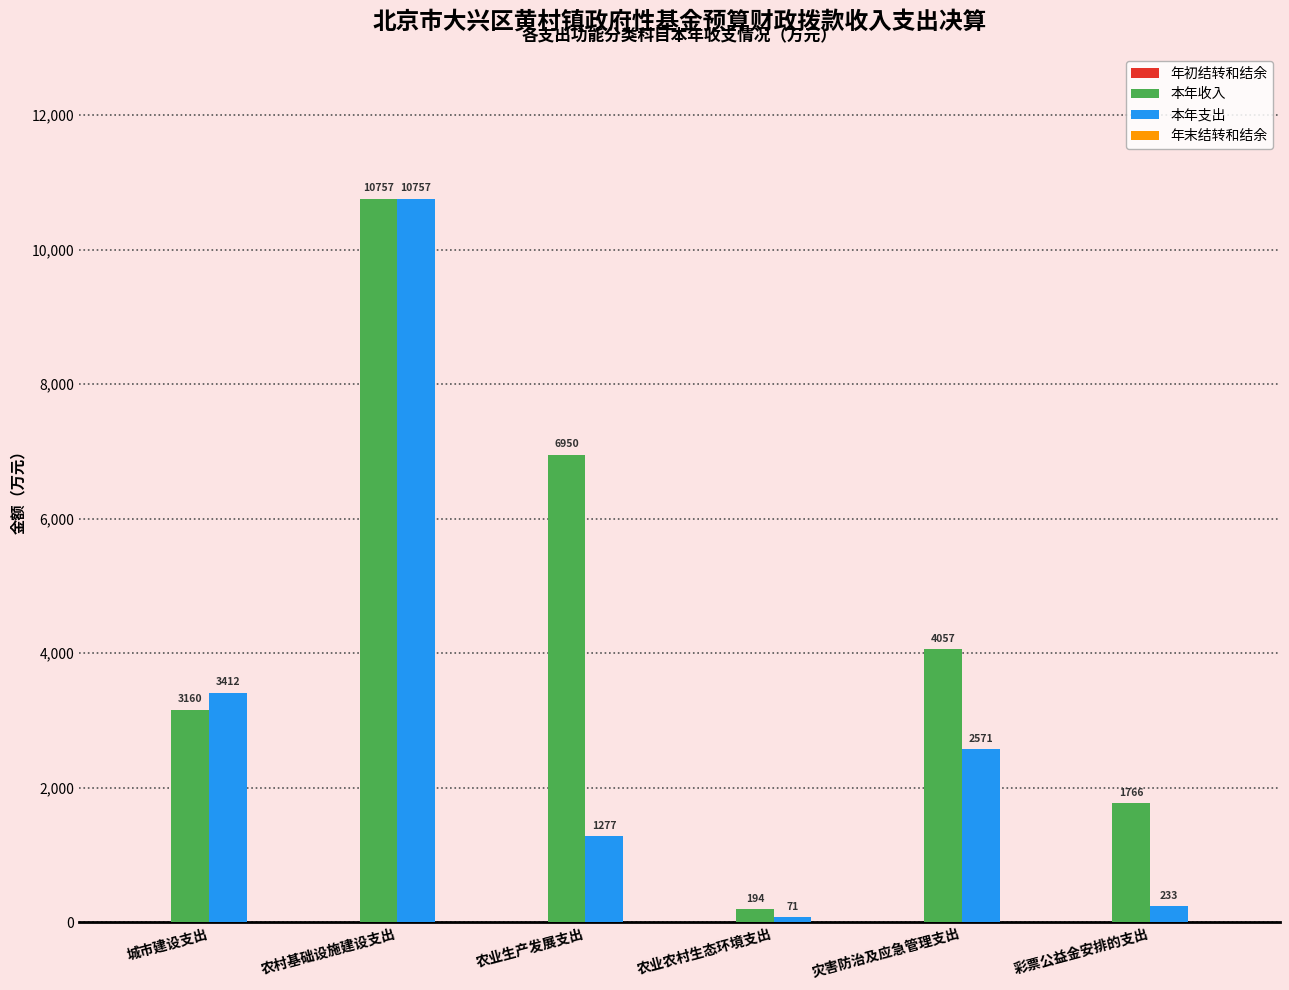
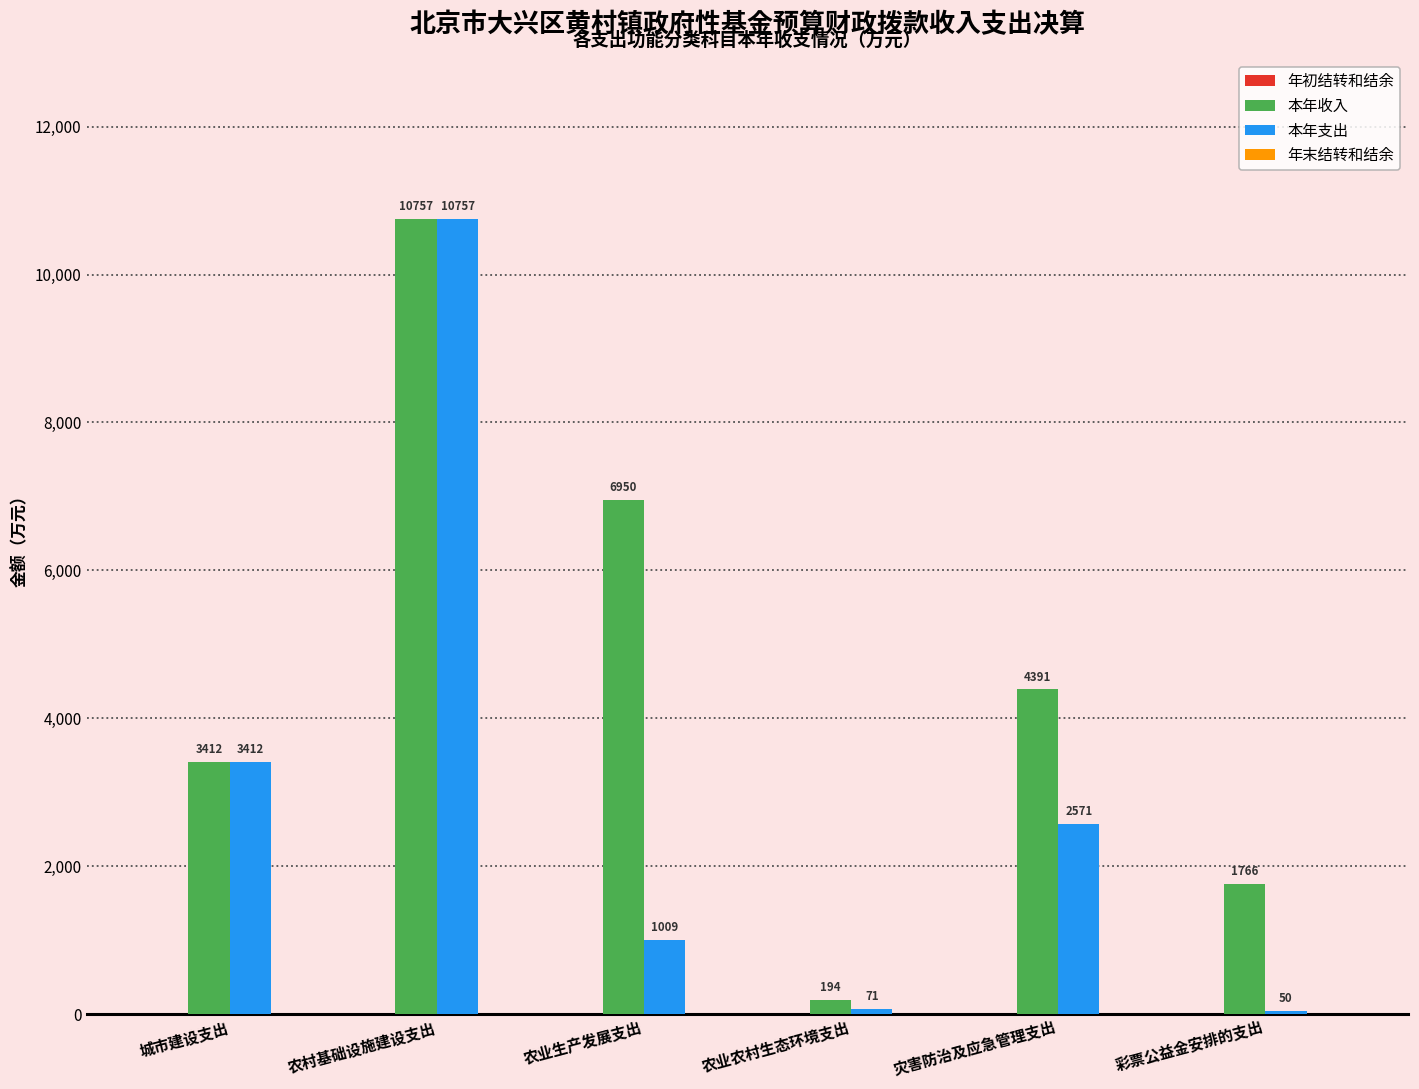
本年收入, 城市建设支出: 3160 -> 3412
本年支出, 农业生产发展支出: 1277 -> 1009
本年收入, 灾害防治及应急管理支出: 4057 -> 4391
本年支出, 彩票公益金安排的支出: 233 -> 50
